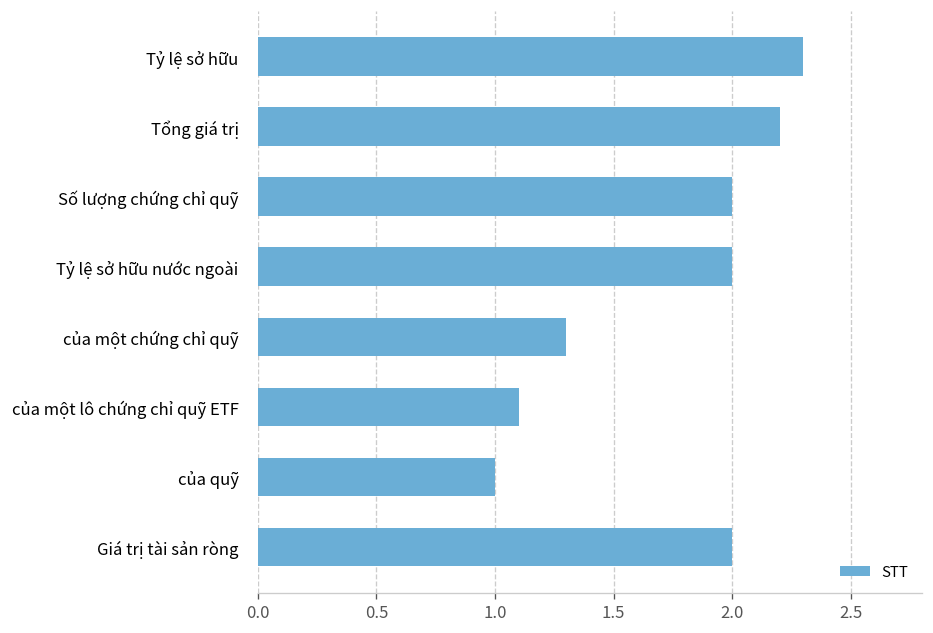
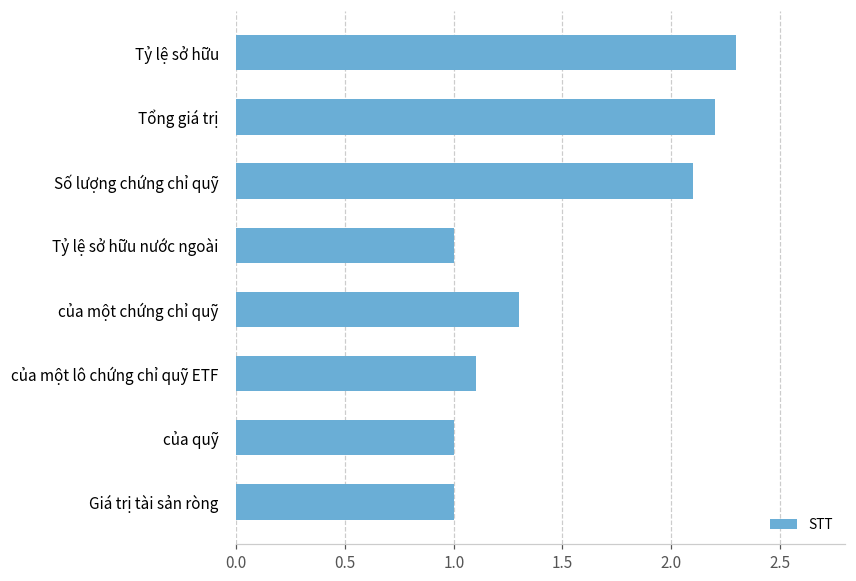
Số lượng chứng chỉ quỹ: 2.0 -> 2.1
Tỷ lệ sở hữu nước ngoài: 2 -> 1
Giá trị tài sản ròng: 2 -> 1
